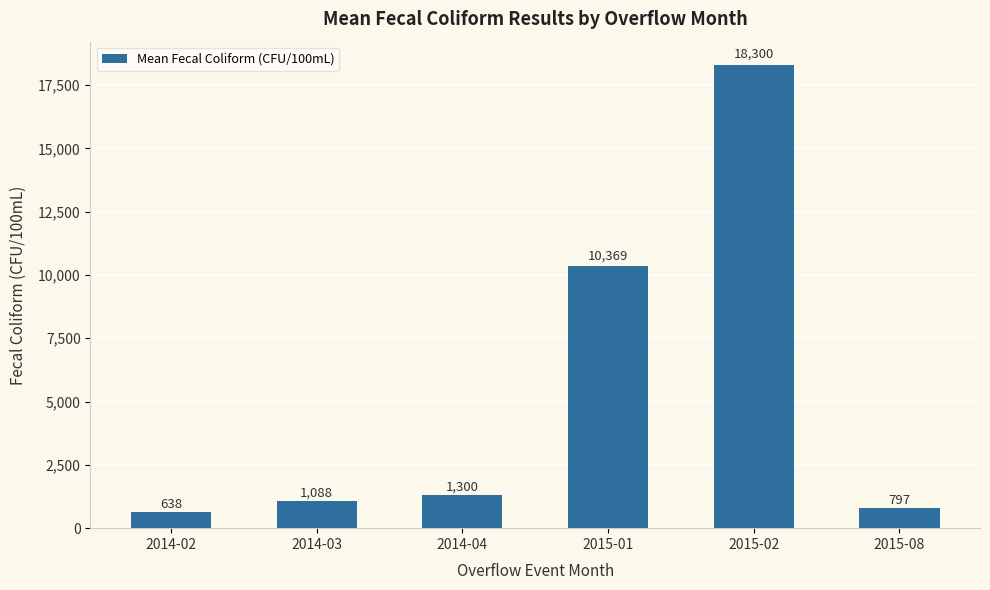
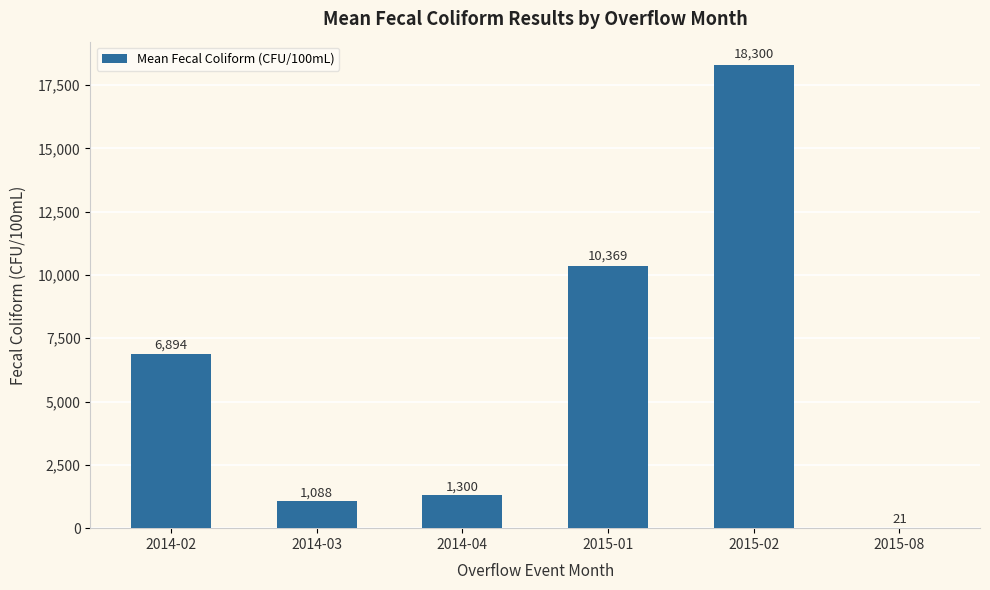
2014-02: 638 -> 6,894
2015-08: 797 -> 21
